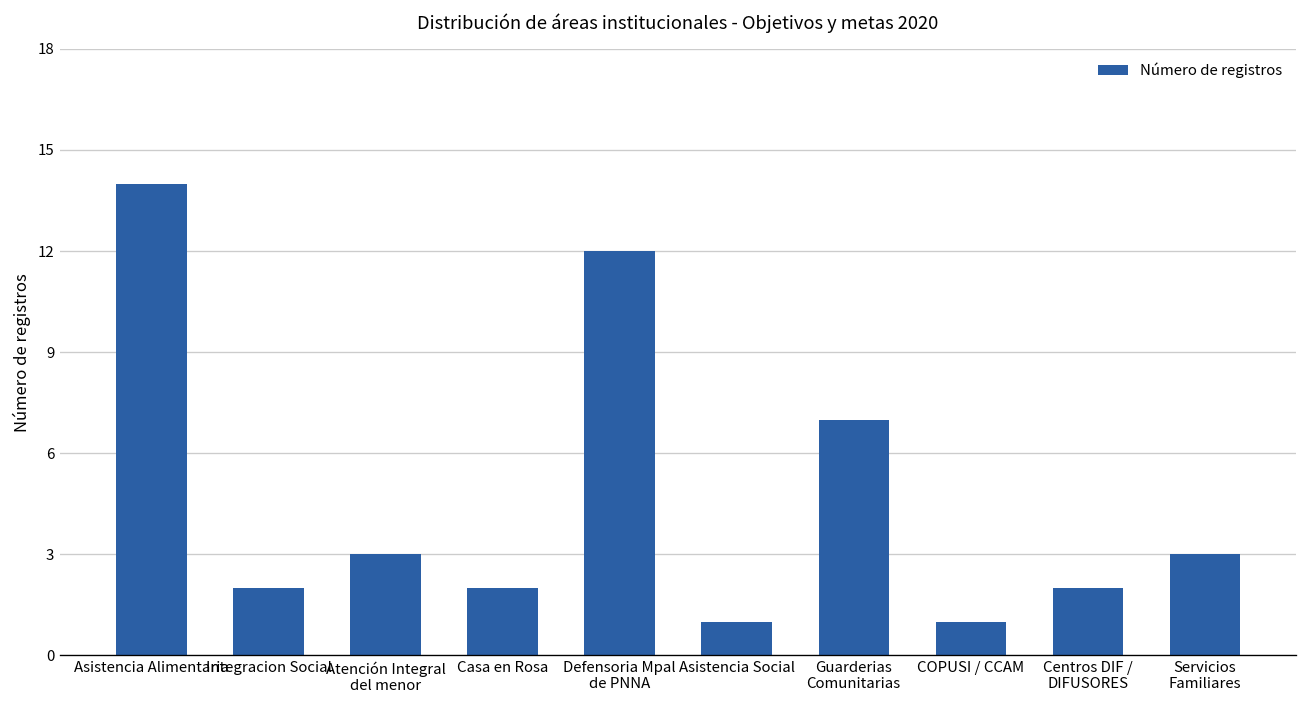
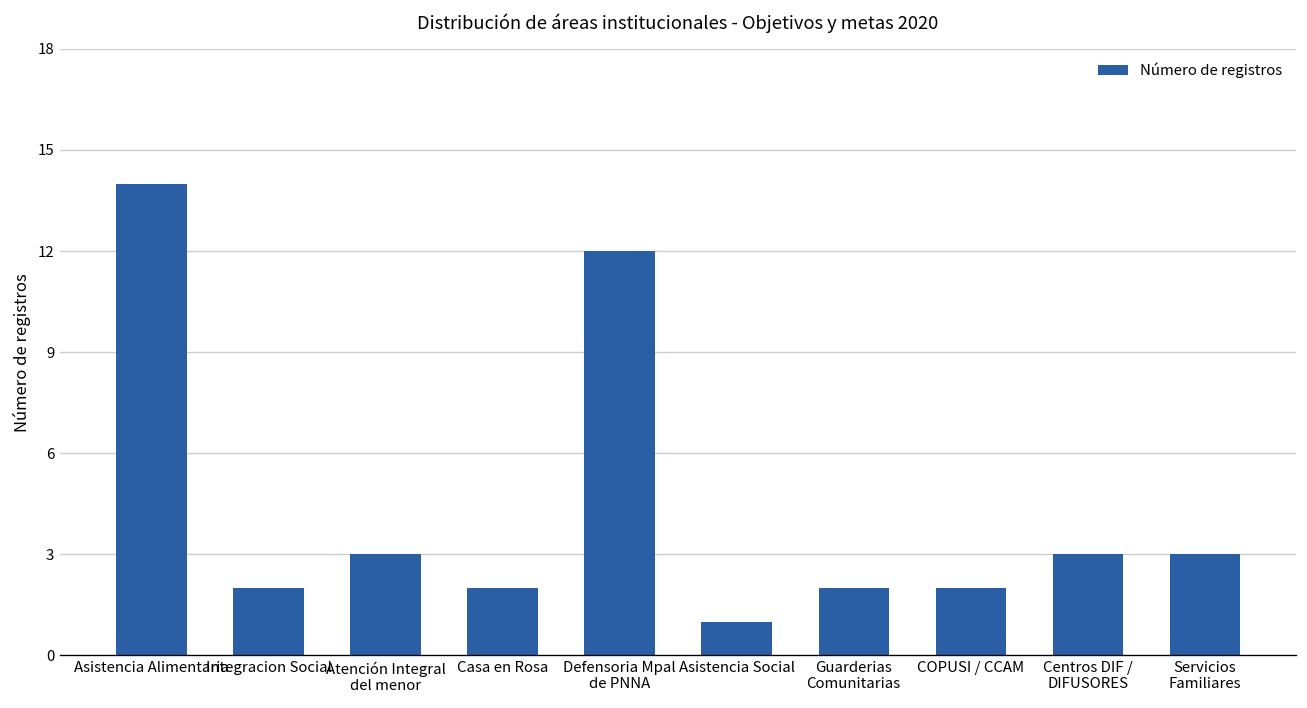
Guarderias Comunitarias: 7 -> 2
COPUSI / CCAM: 1 -> 2
Centros DIF / DIFUSORES: 2 -> 3
